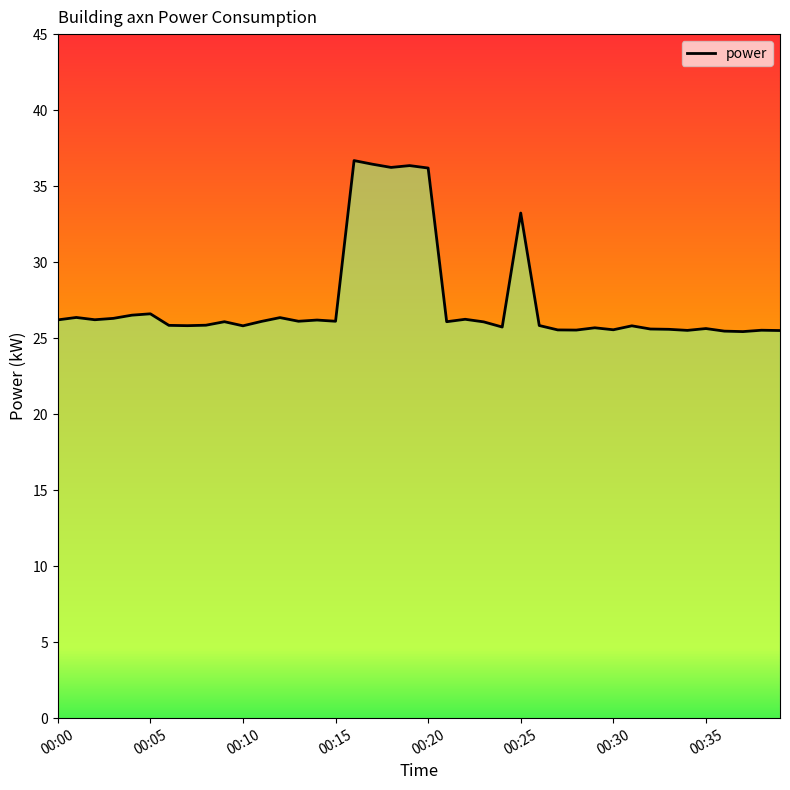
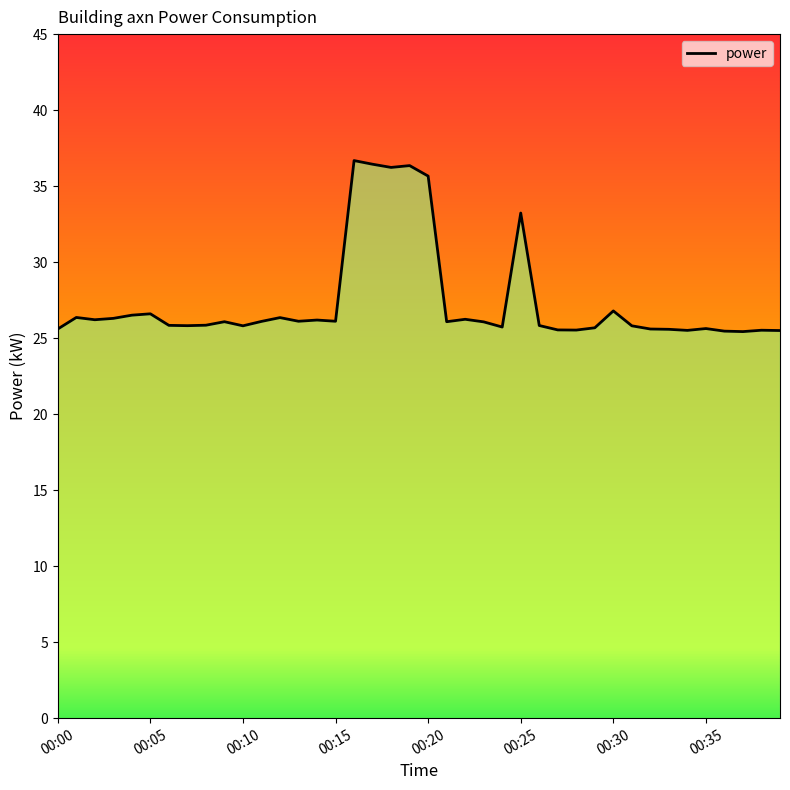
00:00: 26.2 -> 25.6
00:20: 36.2 -> 35.7
00:30: 25.6 -> 26.8
